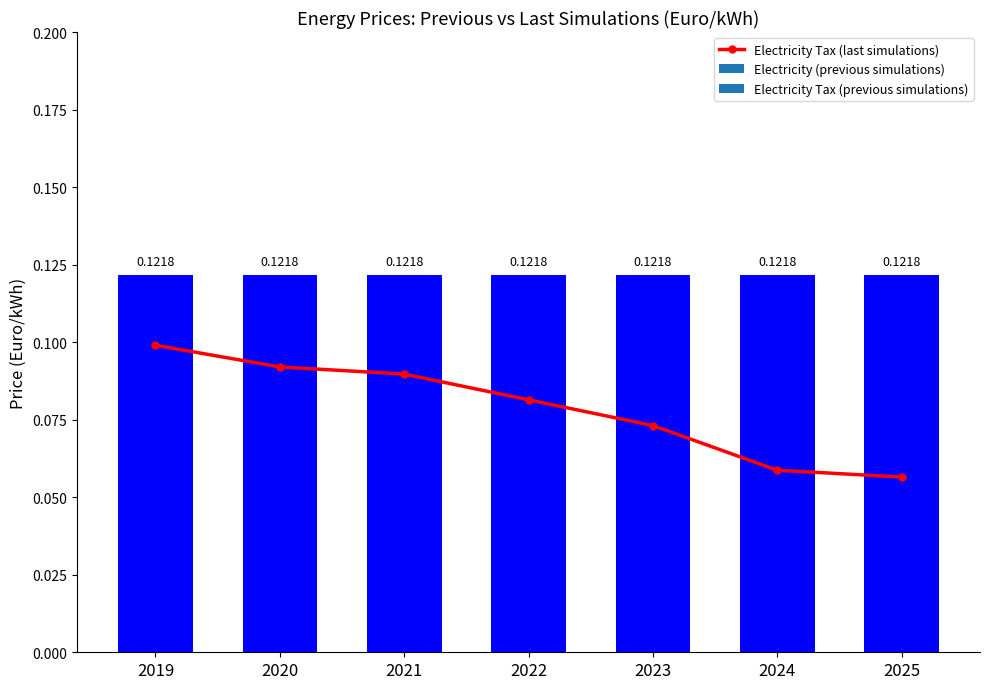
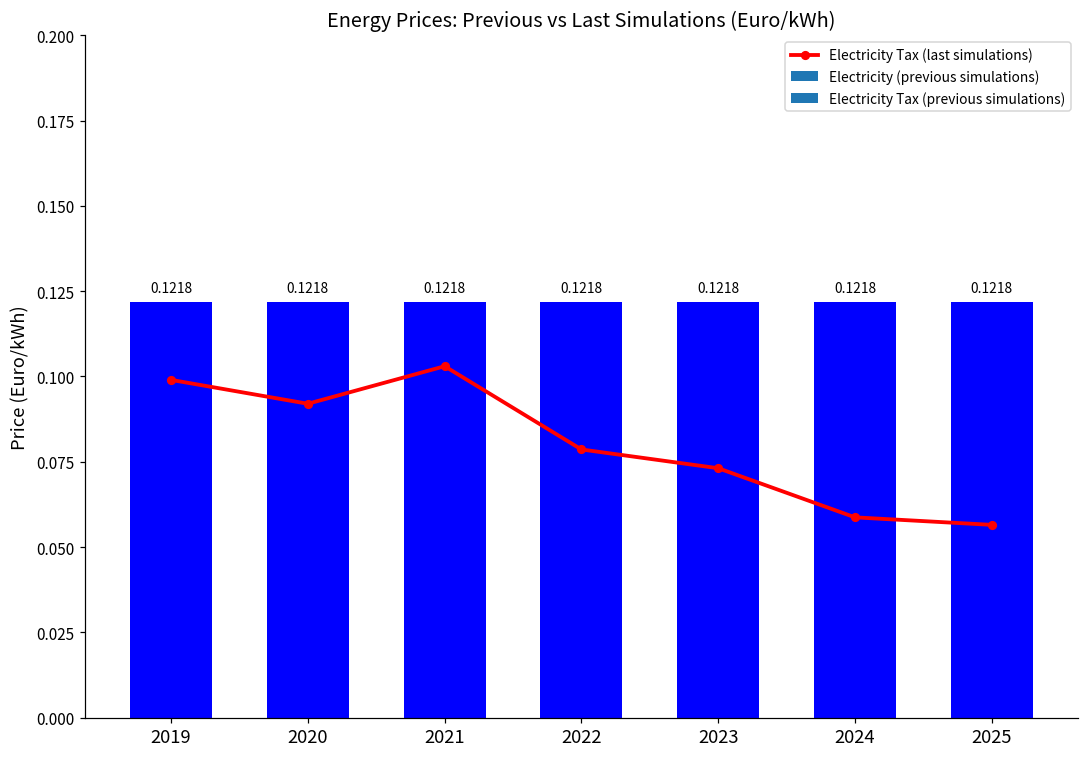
Electricity Tax (last simulations), 2021: 0.090 -> 0.103
Electricity Tax (last simulations), 2022: 0.081 -> 0.079
